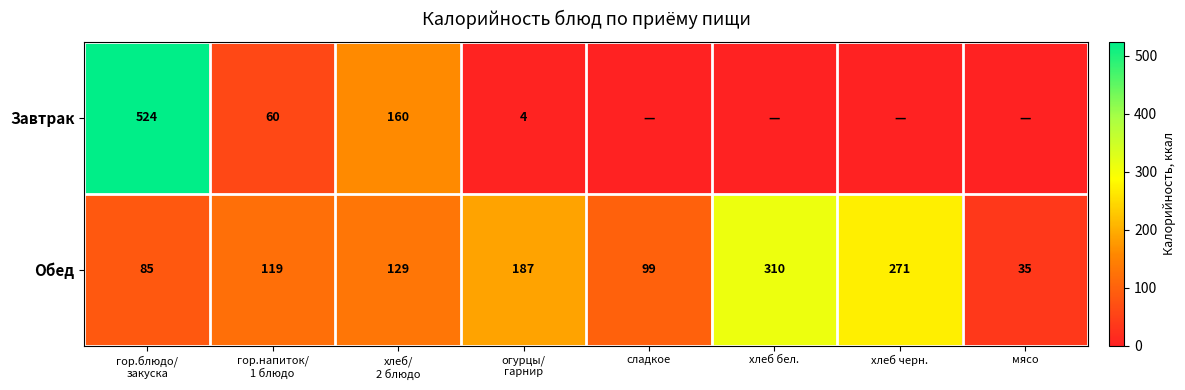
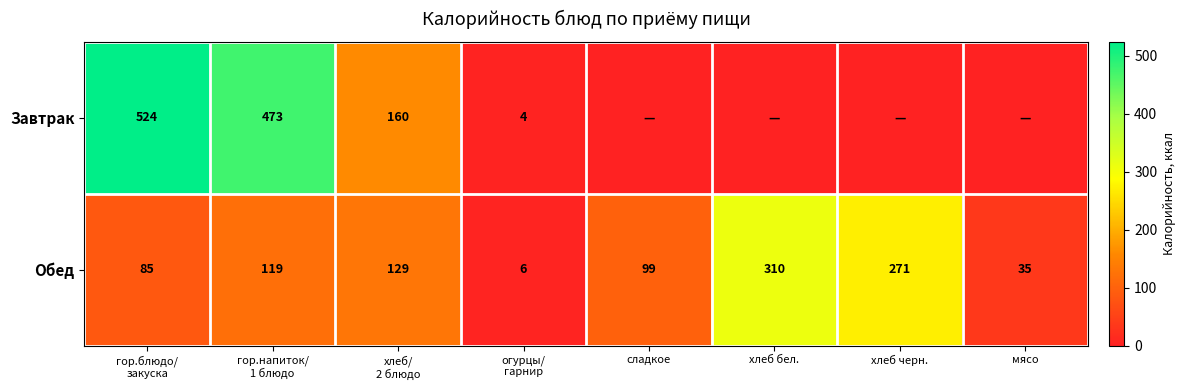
Завтрак, гор.напиток/ 1 блюдо: 60 -> 473
Обед, огурцы/ гарнир: 187 -> 6
